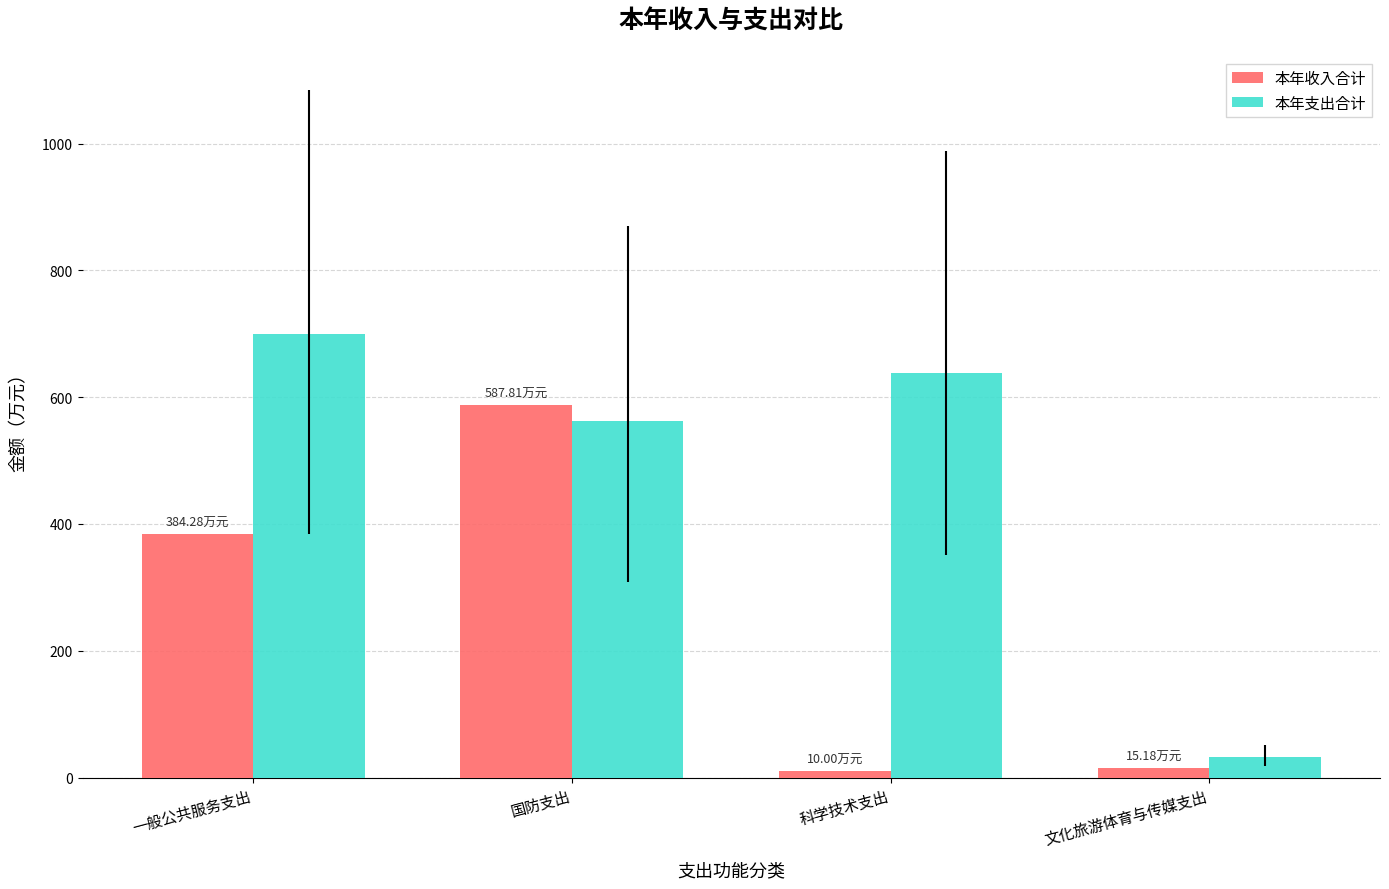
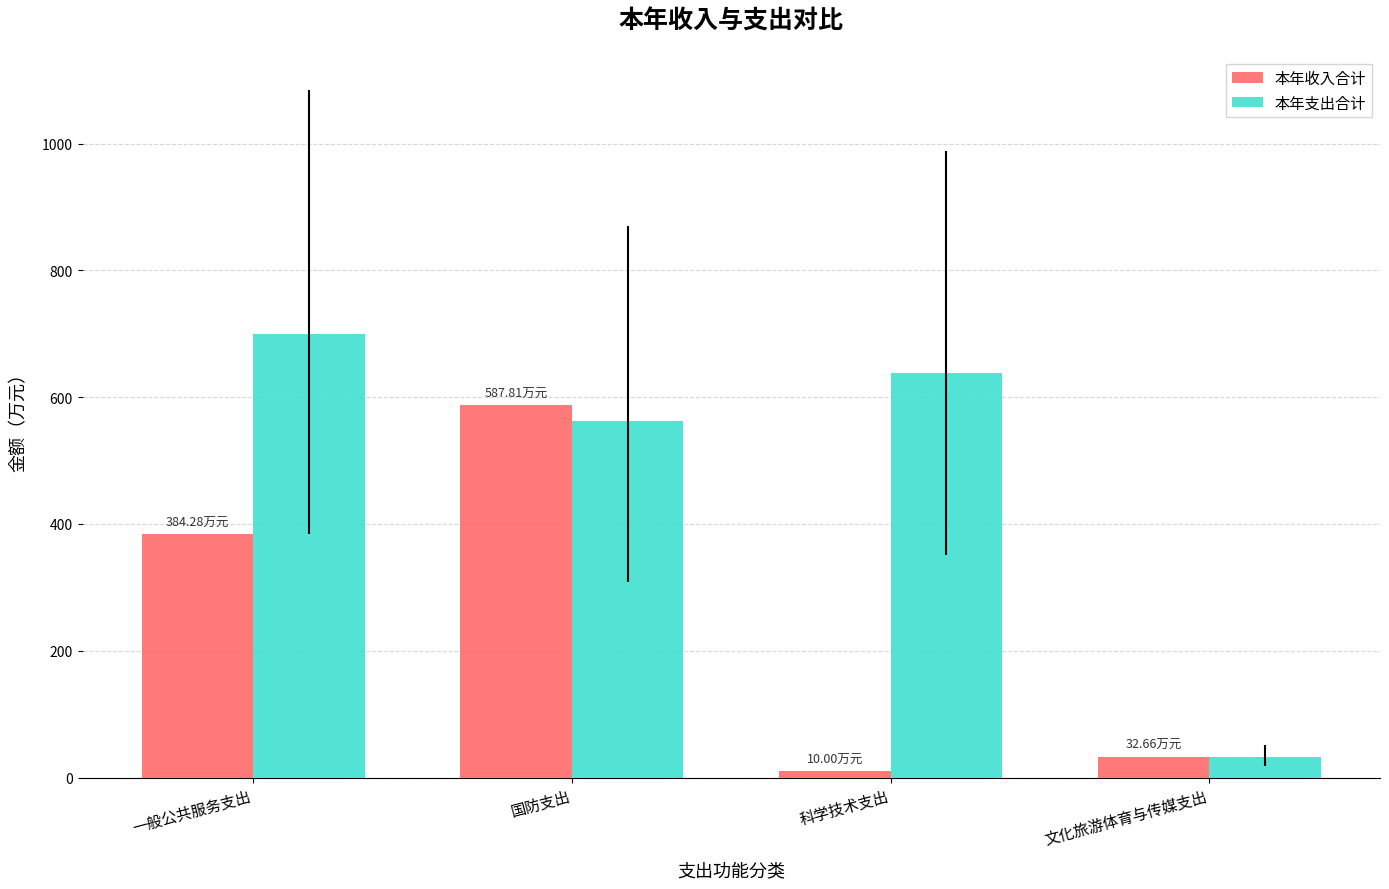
本年收入合计, 文化旅游体育与传媒支出: 15.18 -> 32.66
